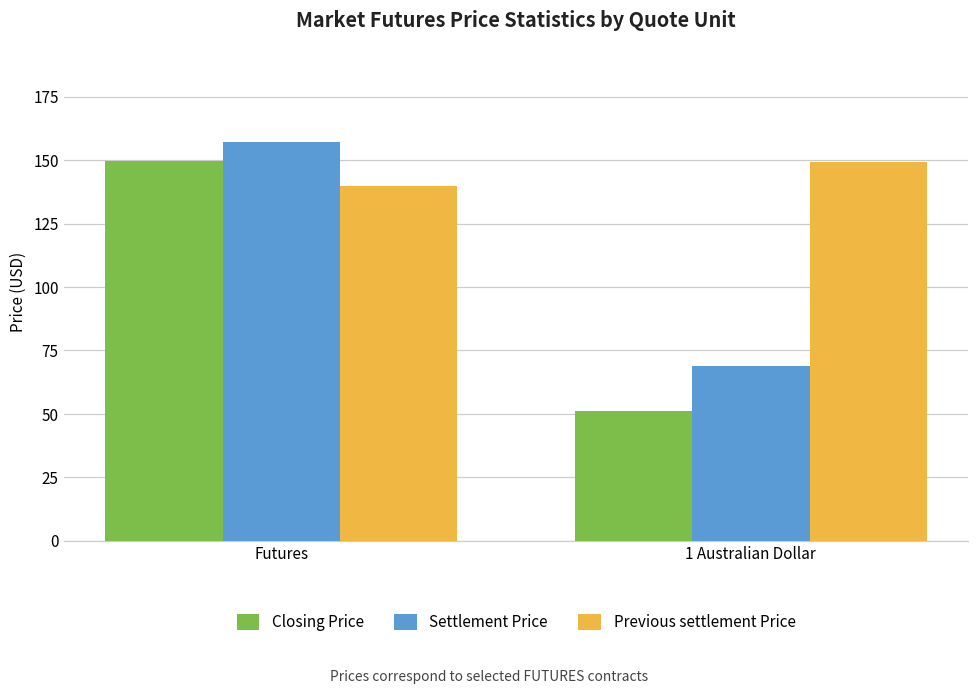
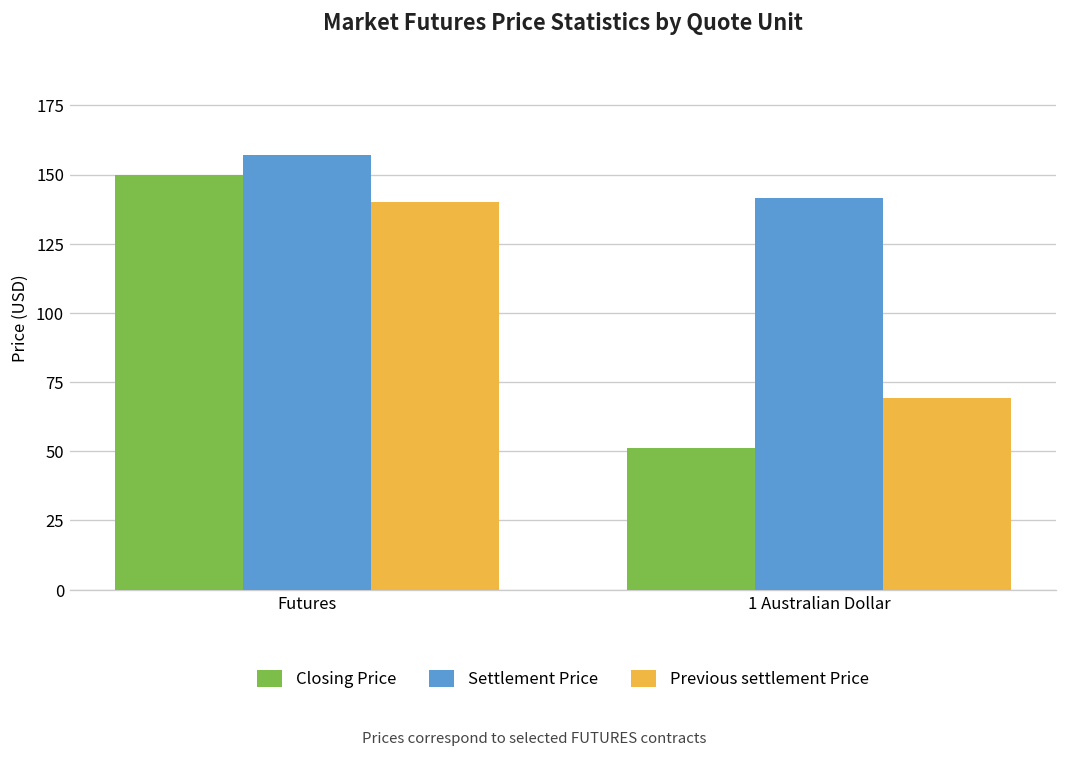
Settlement Price, 1 Australian Dollar: 69 -> 142
Previous settlement Price, 1 Australian Dollar: 149 -> 69
